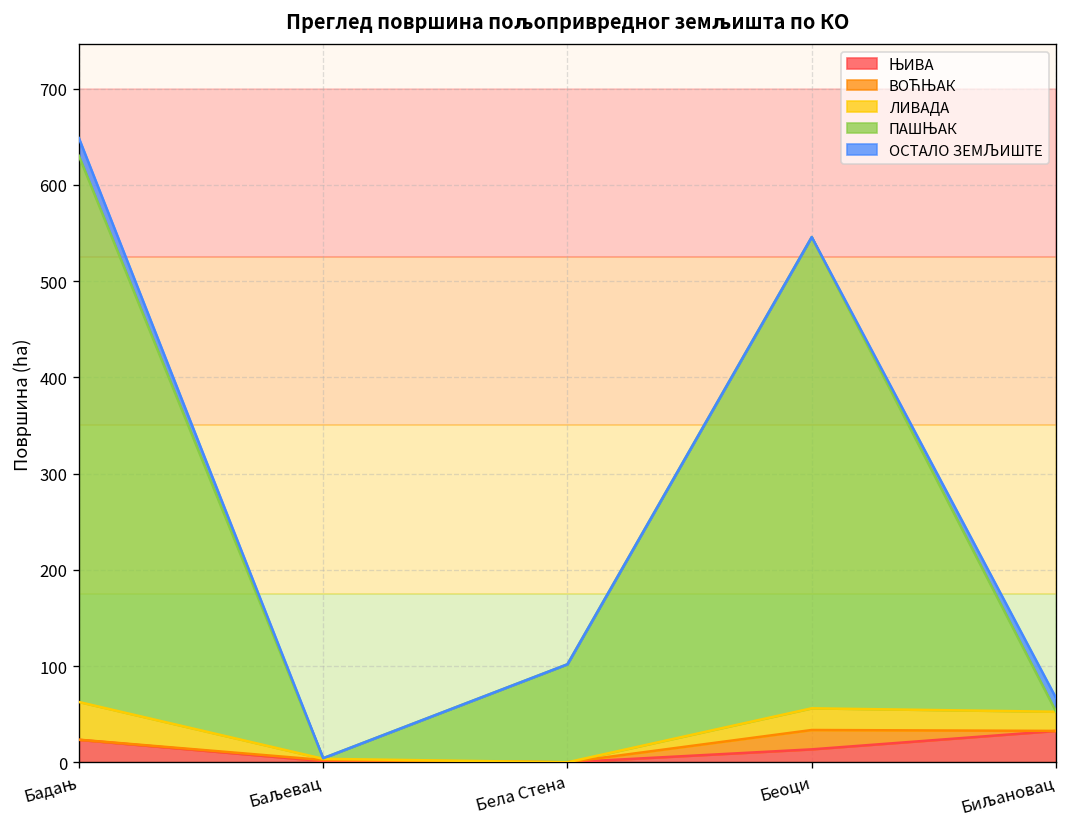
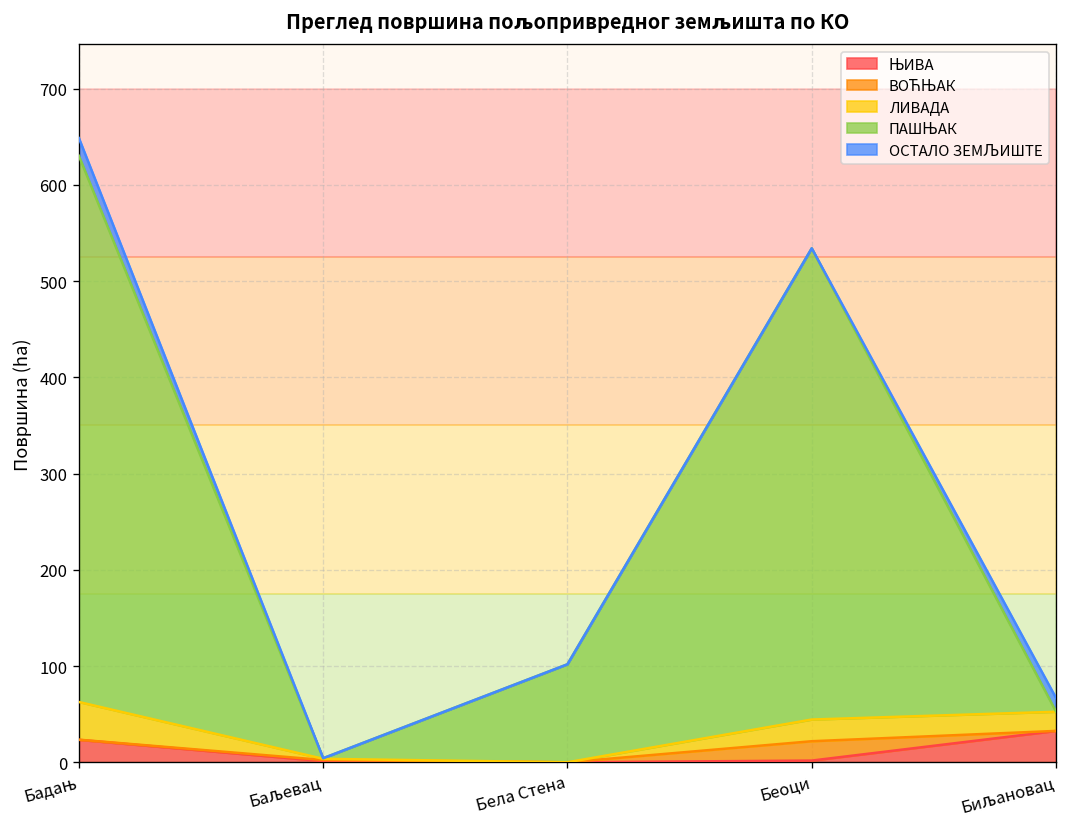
ЊИВА, Беоци: 10 -> 0
